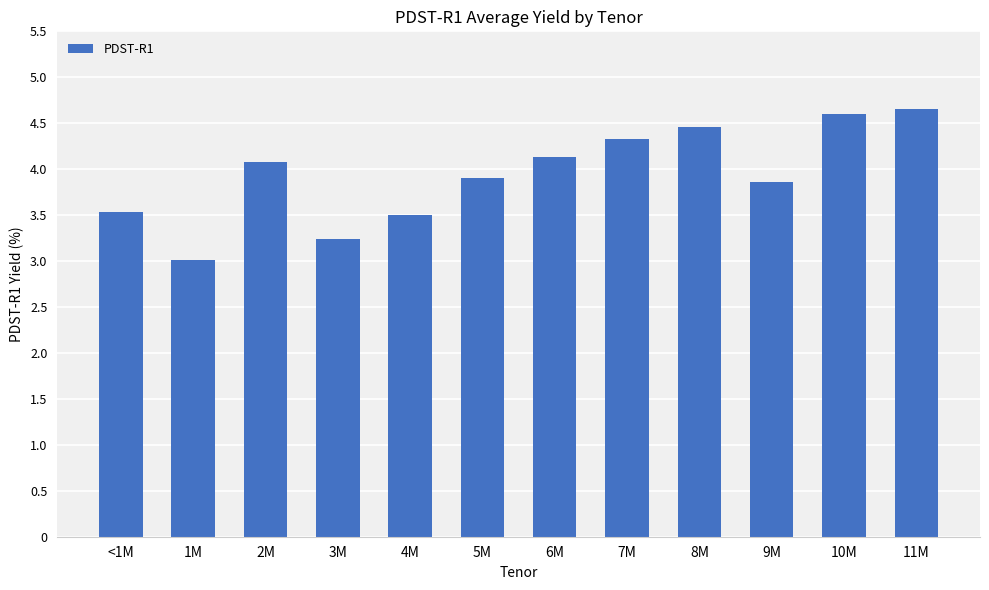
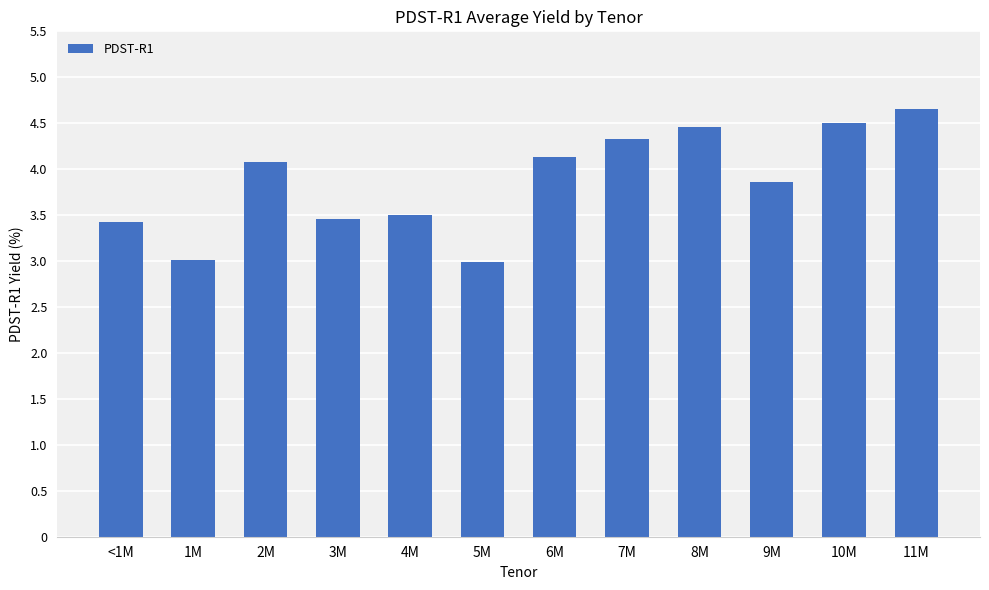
<1M: 3.5 -> 3.4
3M: 3.2 -> 3.5
5M: 3.9 -> 3.0
10M: 4.6 -> 4.5
